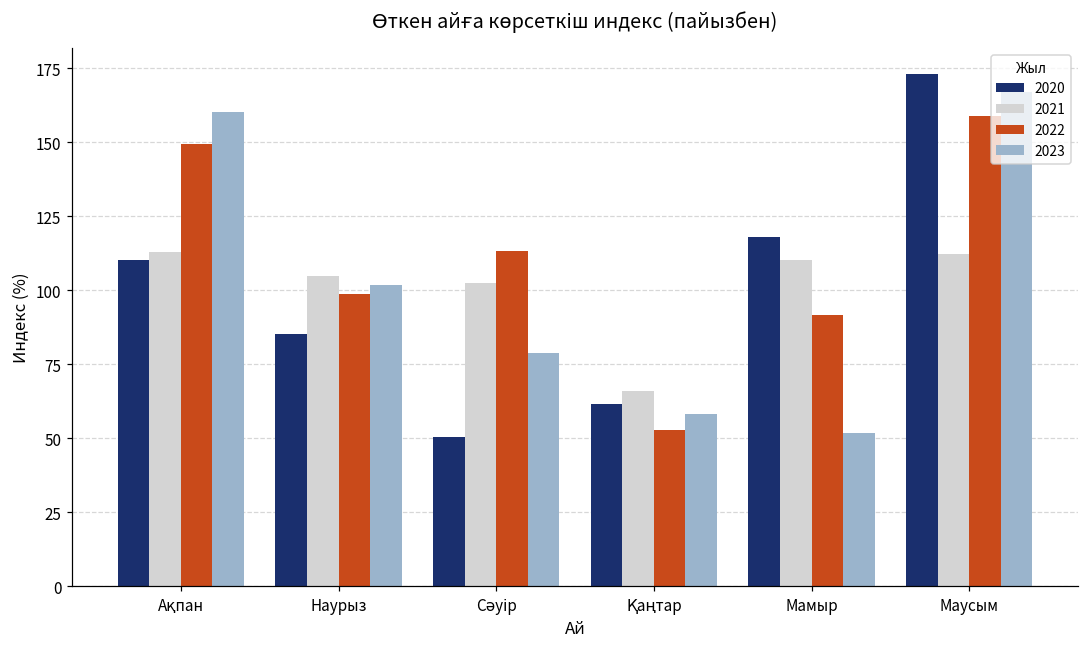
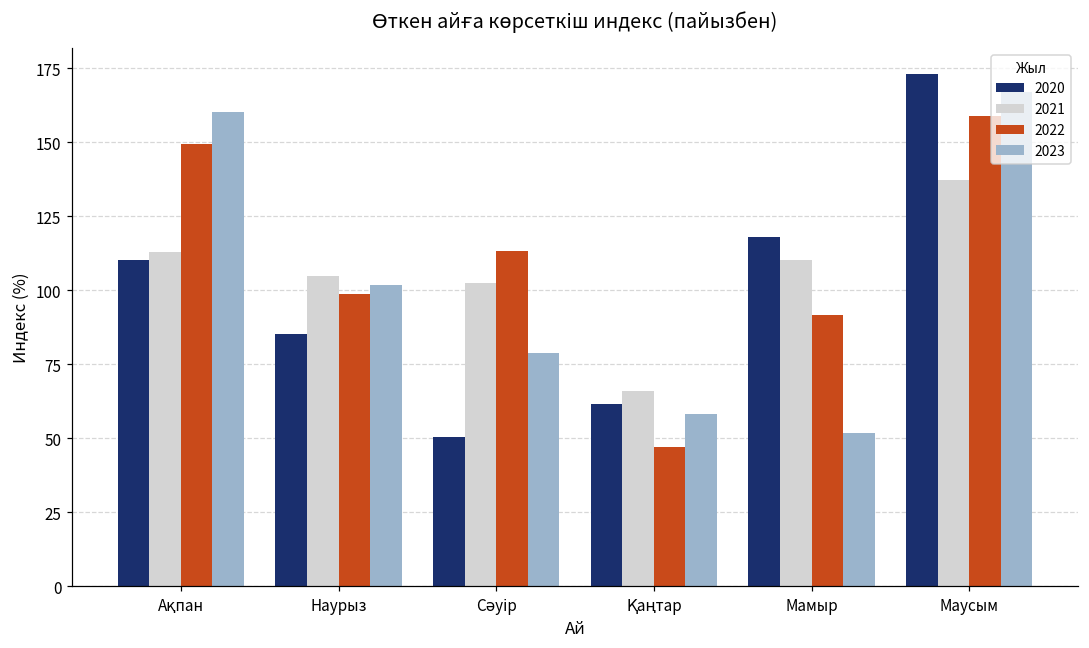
2022, Қаңтар: 53 -> 47
2021, Маусым: 112 -> 137
